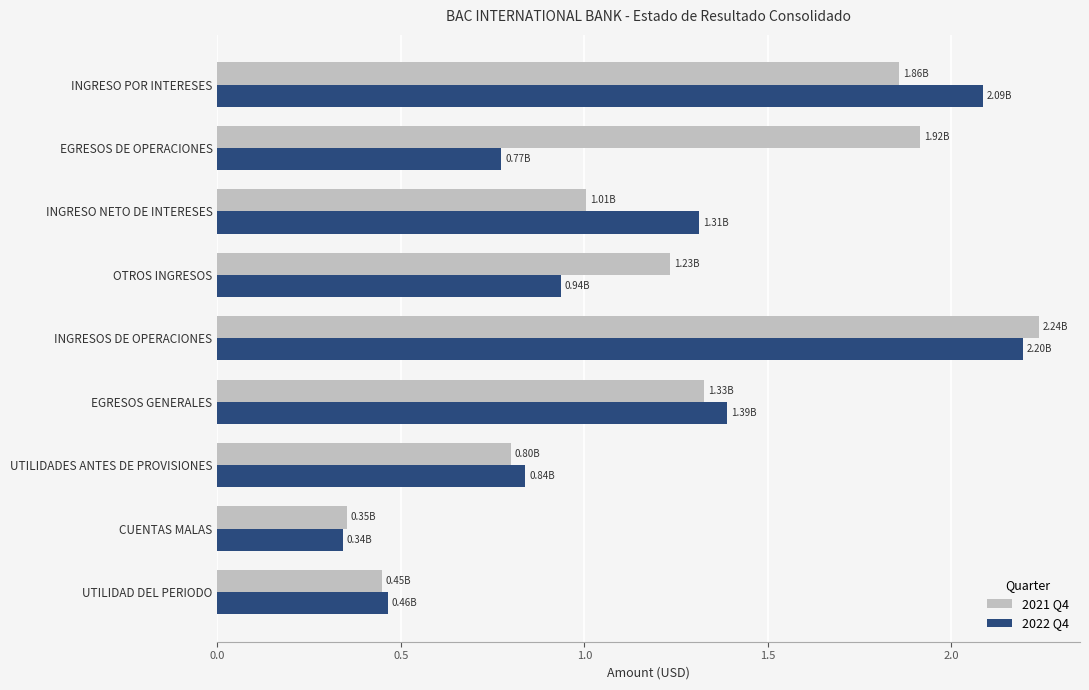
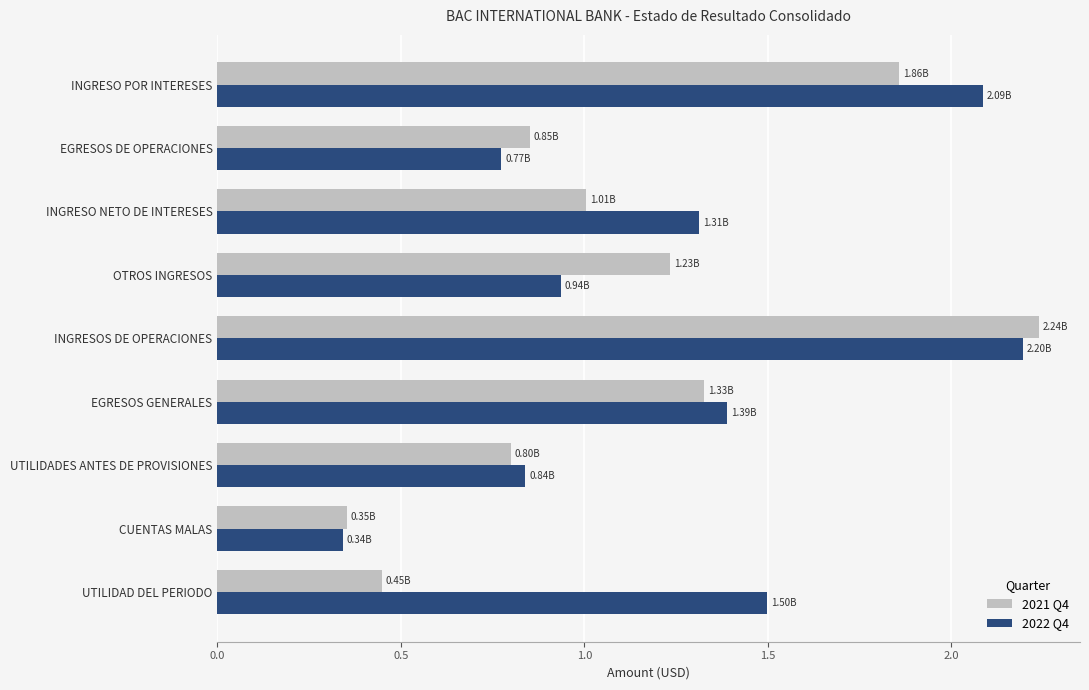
2021 Q4, EGRESOS DE OPERACIONES: 1.92B -> 0.85B
2022 Q4, UTILIDAD DEL PERIODO: 0.46B -> 1.50B
